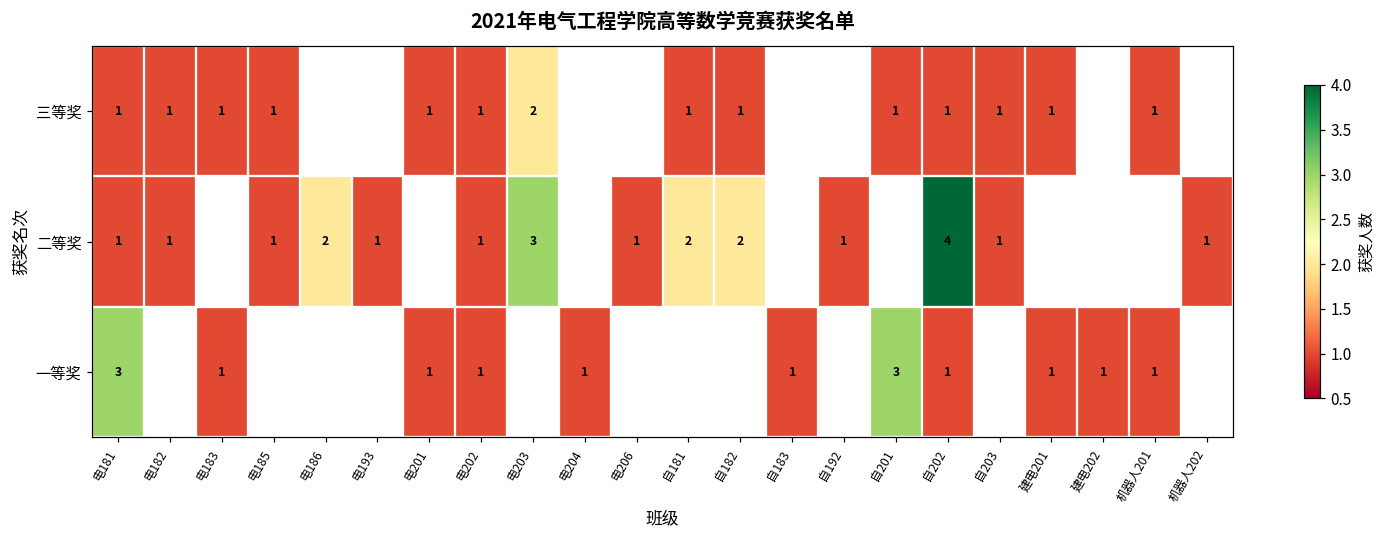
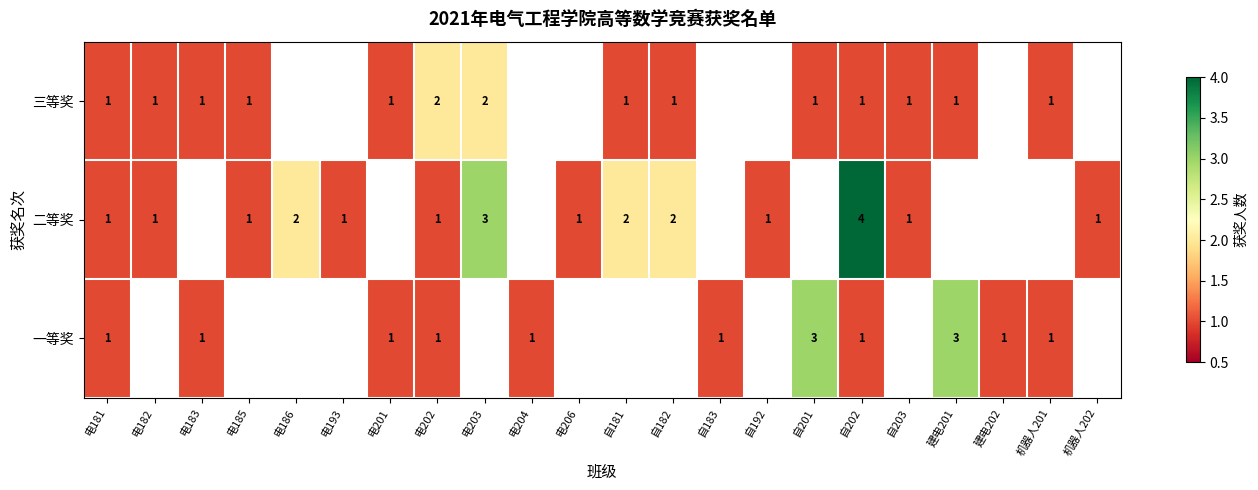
三等奖, 电202: 1 -> 2
一等奖, 电181: 3 -> 1
一等奖, 建电201: 1 -> 3
